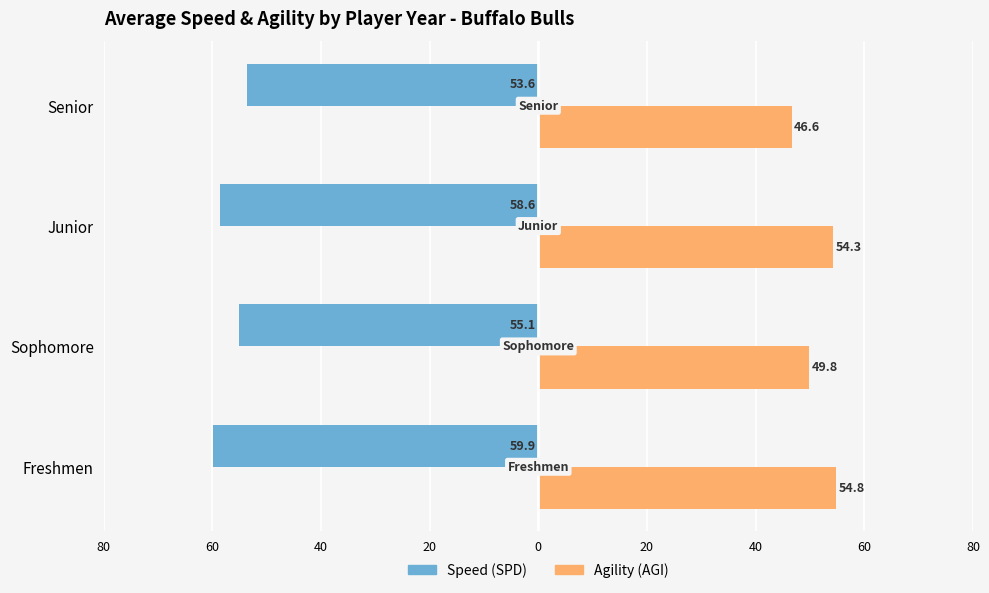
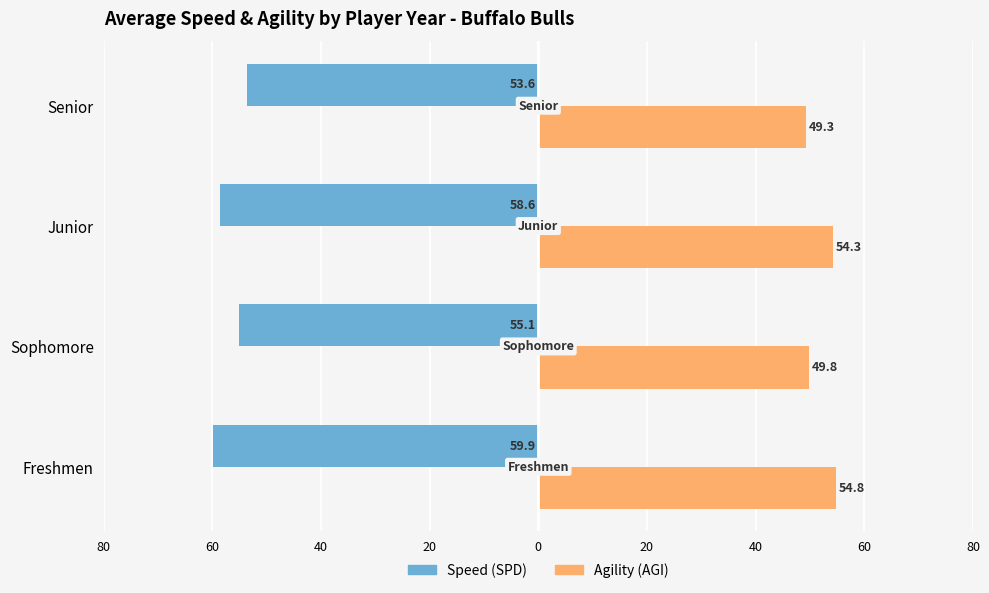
Agility (AGI), Senior: 46.6 -> 49.3
